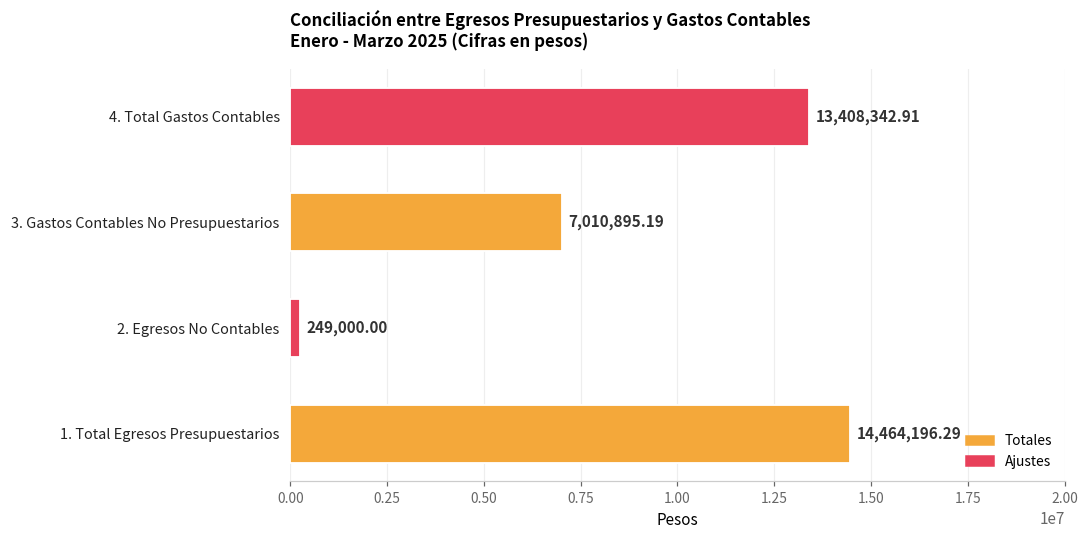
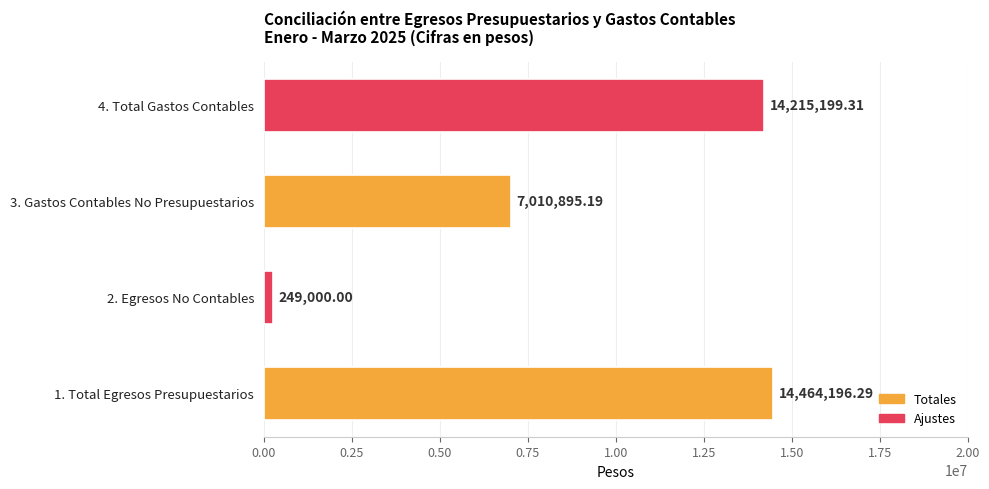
4. Total Gastos Contables: 13,408,342.91 -> 14,215,199.31
